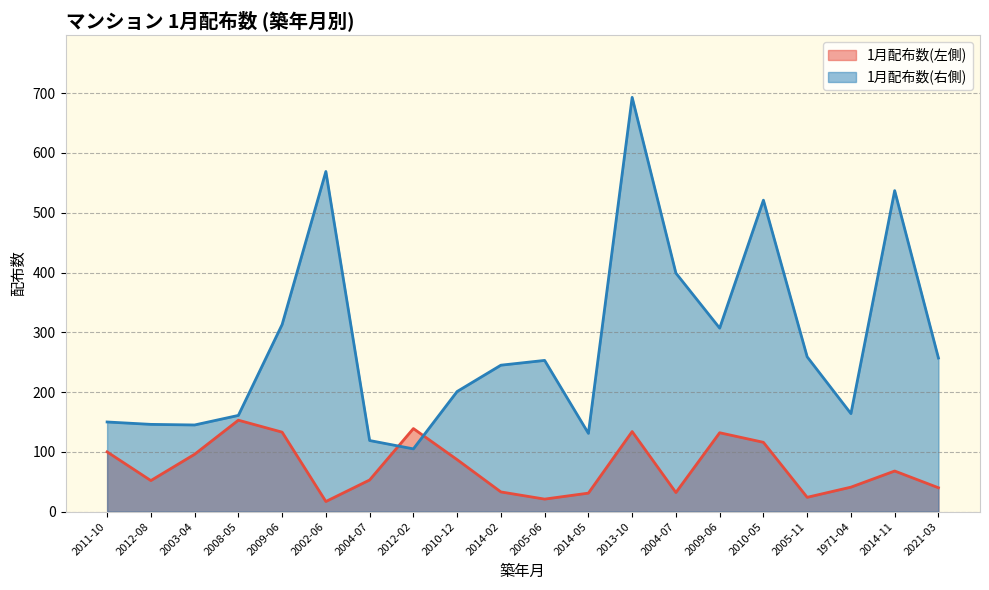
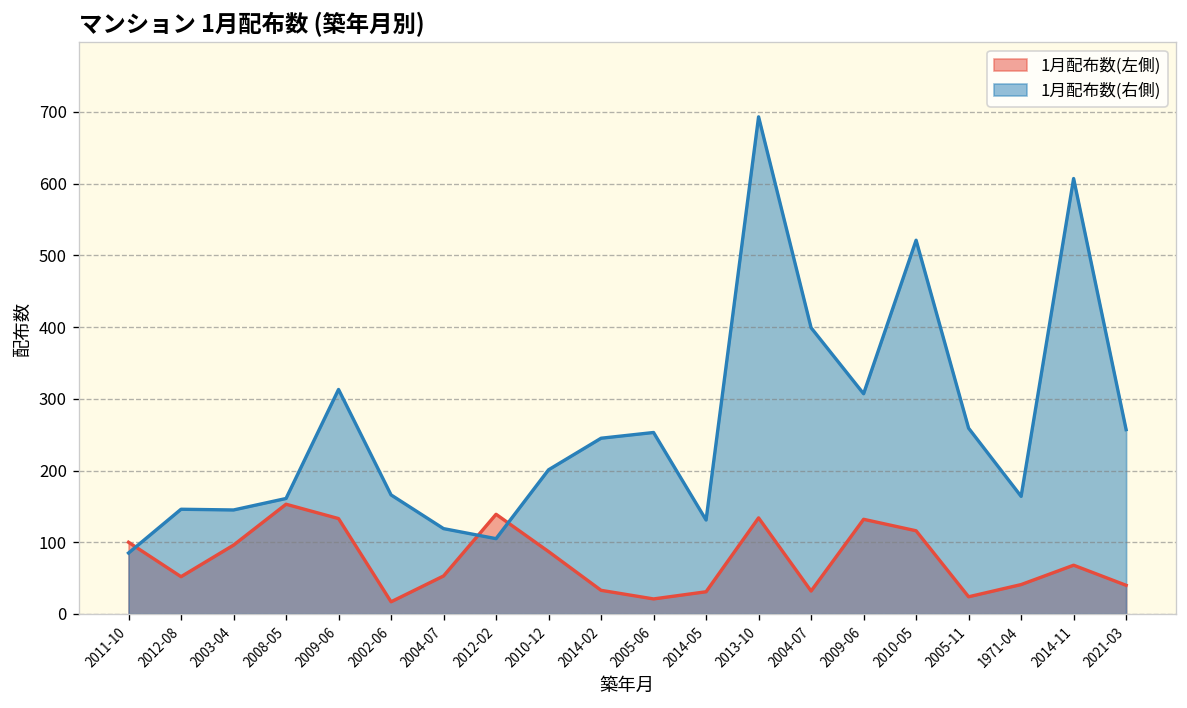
1月配布数(右側), 2011-10: 150 -> 90
1月配布数(右側), 2002-06: 570 -> 170
1月配布数(右側), 2014-11: 540 -> 610
